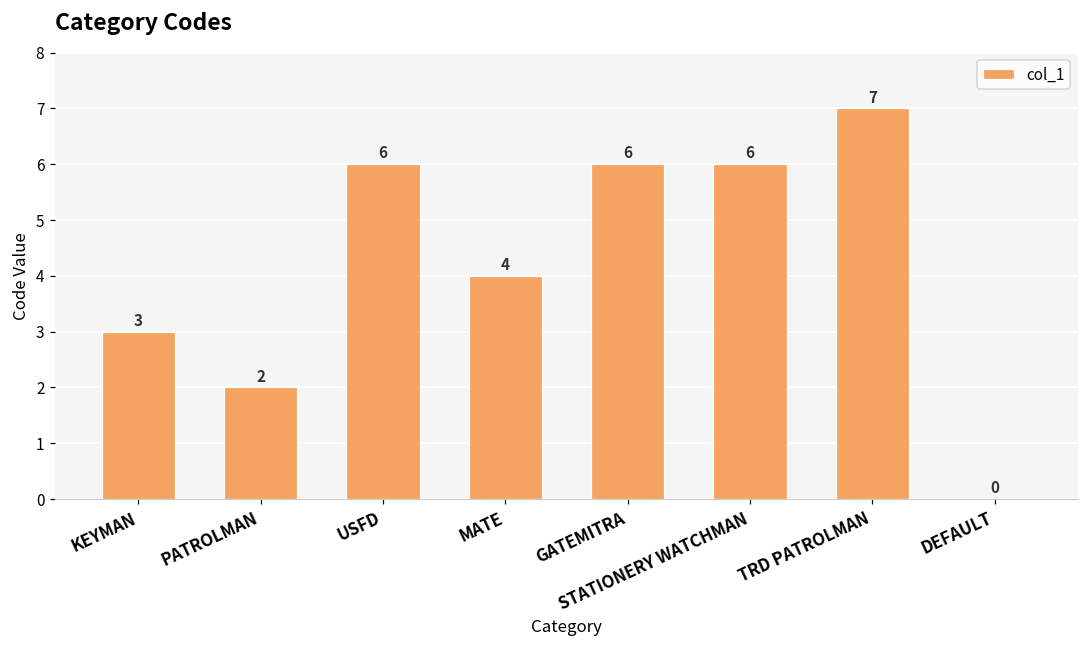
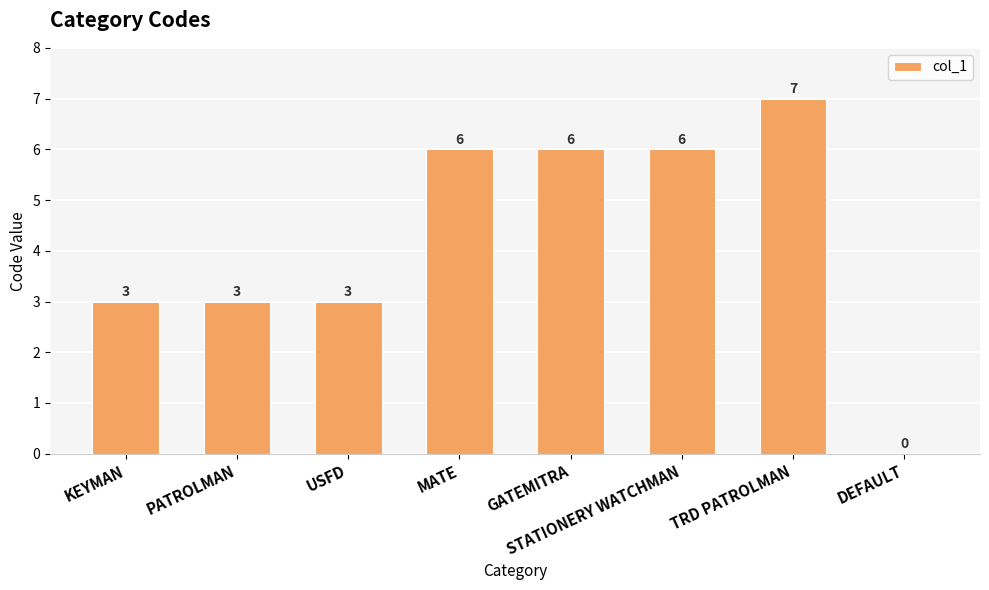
PATROLMAN: 2 -> 3
USFD: 6 -> 3
MATE: 4 -> 6
